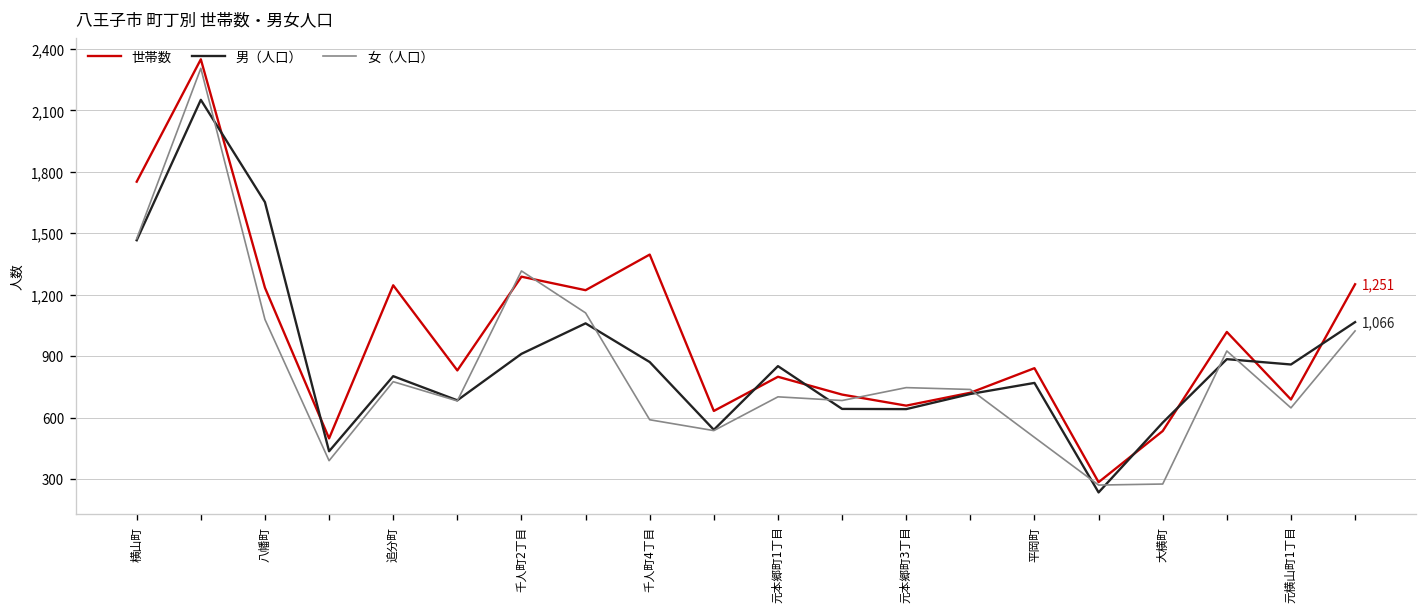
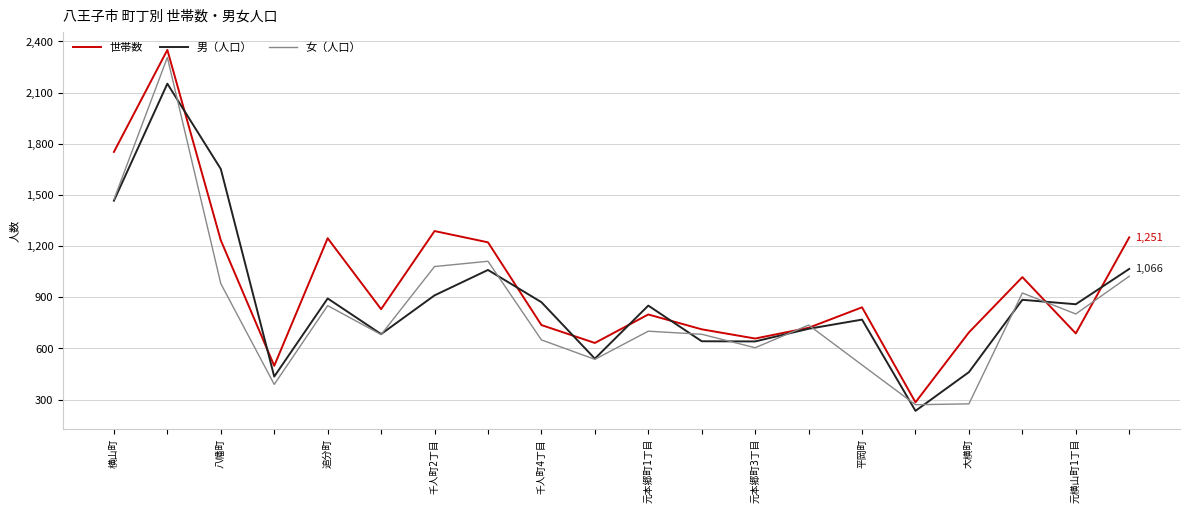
女（人口）, 八幡町: 1,080 -> 980
男（人口）, 追分町: 800 -> 890
女（人口）, 追分町: 780 -> 850
女（人口）, 千人町2丁目: 1,320 -> 1,080
世帯数, 千人町4丁目: 1,400 -> 740
女（人口）, 千人町4丁目: 590 -> 650
女（人口）, 元本郷町3丁目: 750 -> 600
世帯数, 大横町: 530 -> 690
男（人口）, 大横町: 580 -> 460
女（人口）, 元横山町1丁目: 650 -> 800
